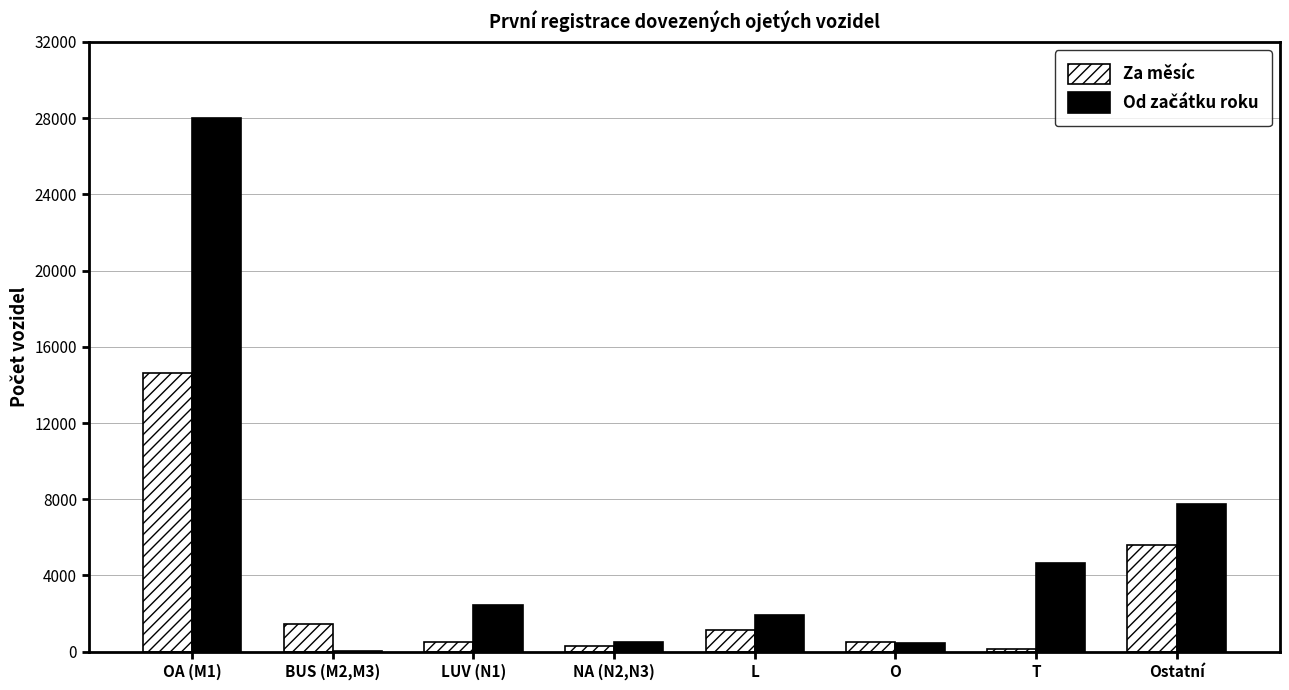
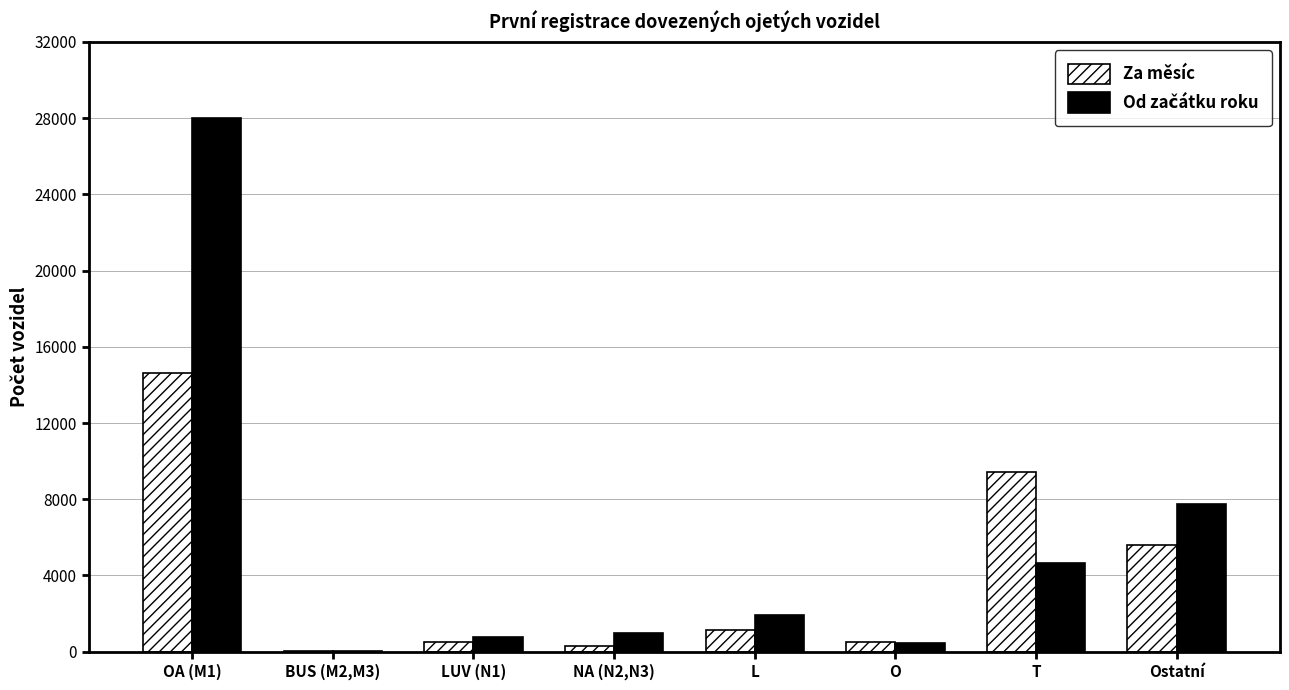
Za měsíc, BUS (M2,M3): 1500 -> 0
Od začátku roku, LUV (N1): 2500 -> 700
Od začátku roku, NA (N2,N3): 500 -> 1000
Za měsíc, T: 100 -> 9400
